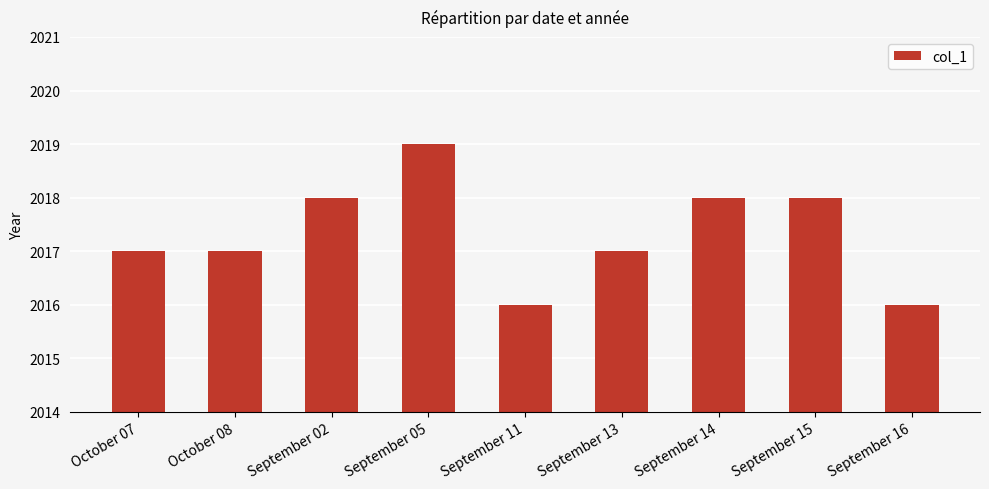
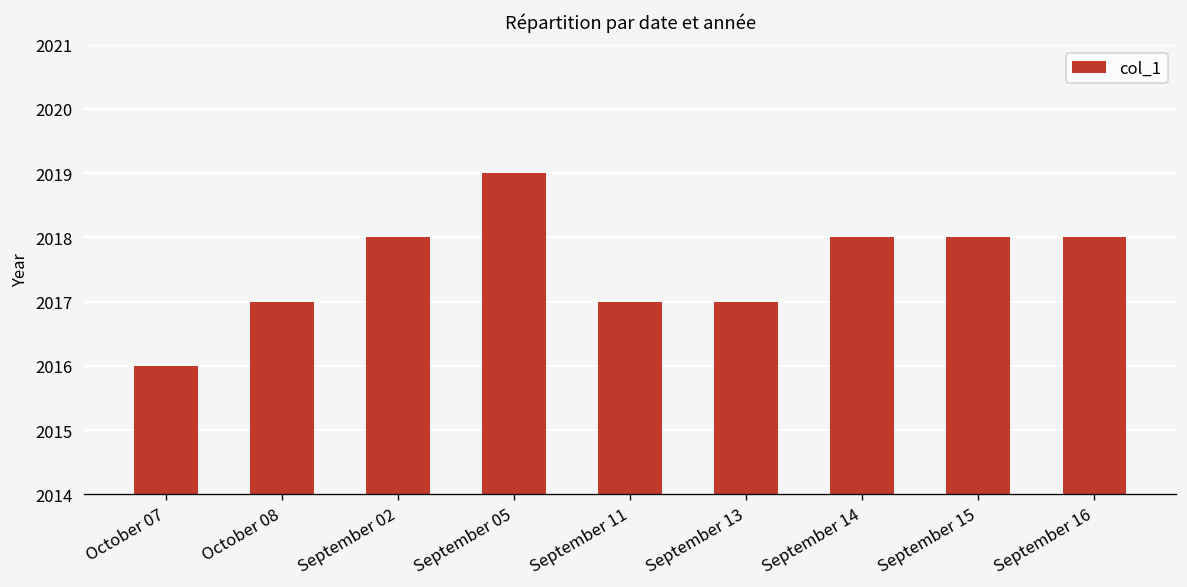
October 07: 2017 -> 2016
September 11: 2016 -> 2017
September 16: 2016 -> 2018
